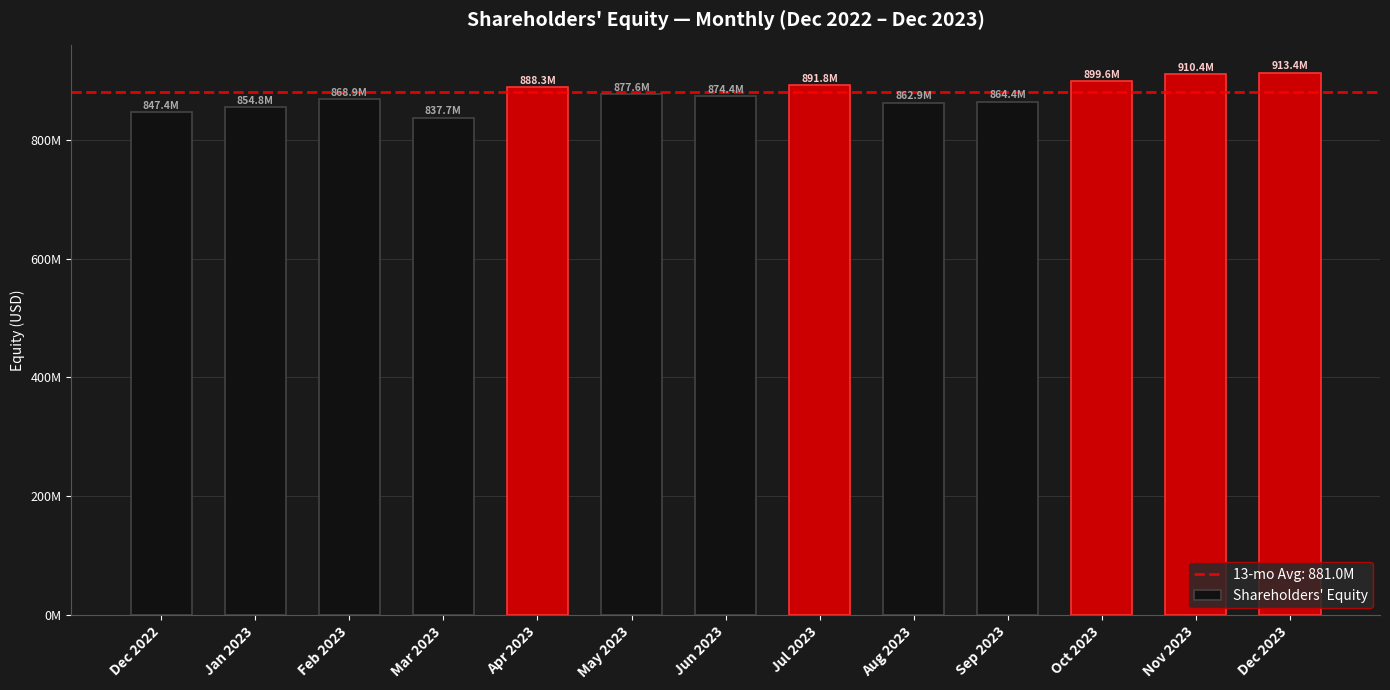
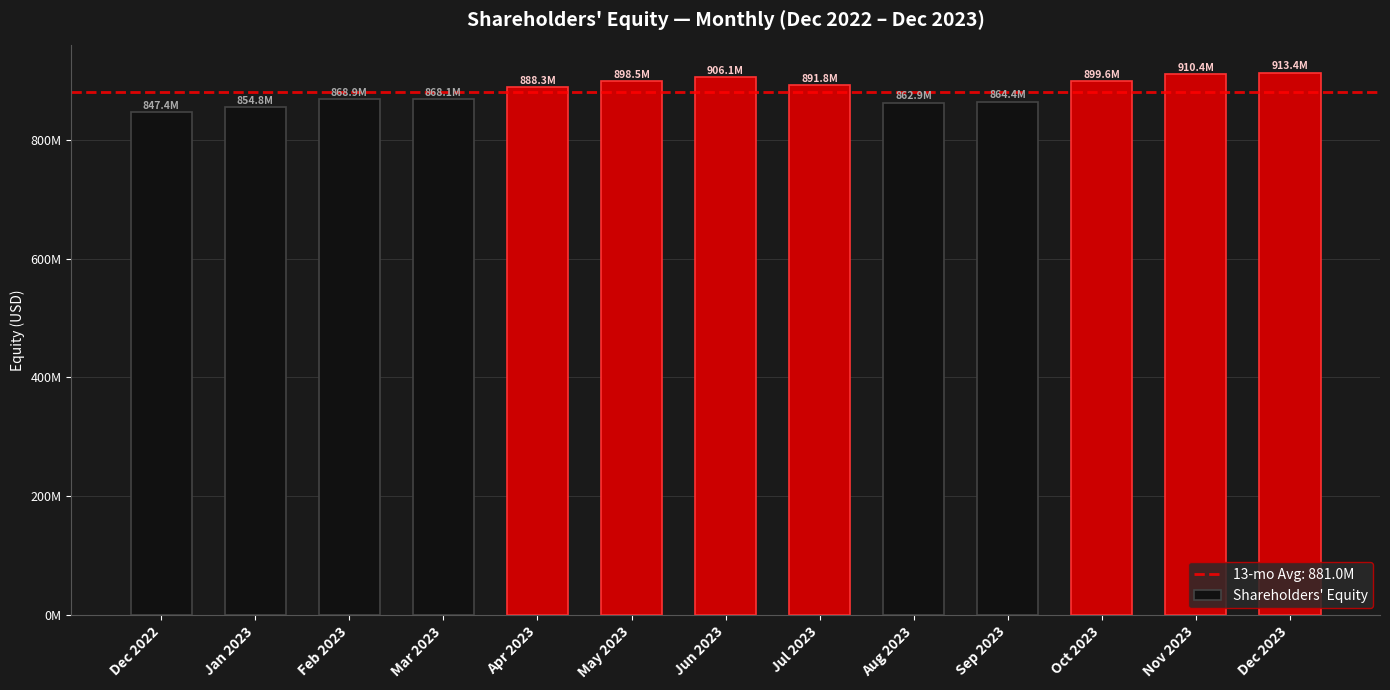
Mar 2023: 837.7M -> 868.1M
May 2023: 877.6M -> 898.5M
Jun 2023: 874.4M -> 906.1M
